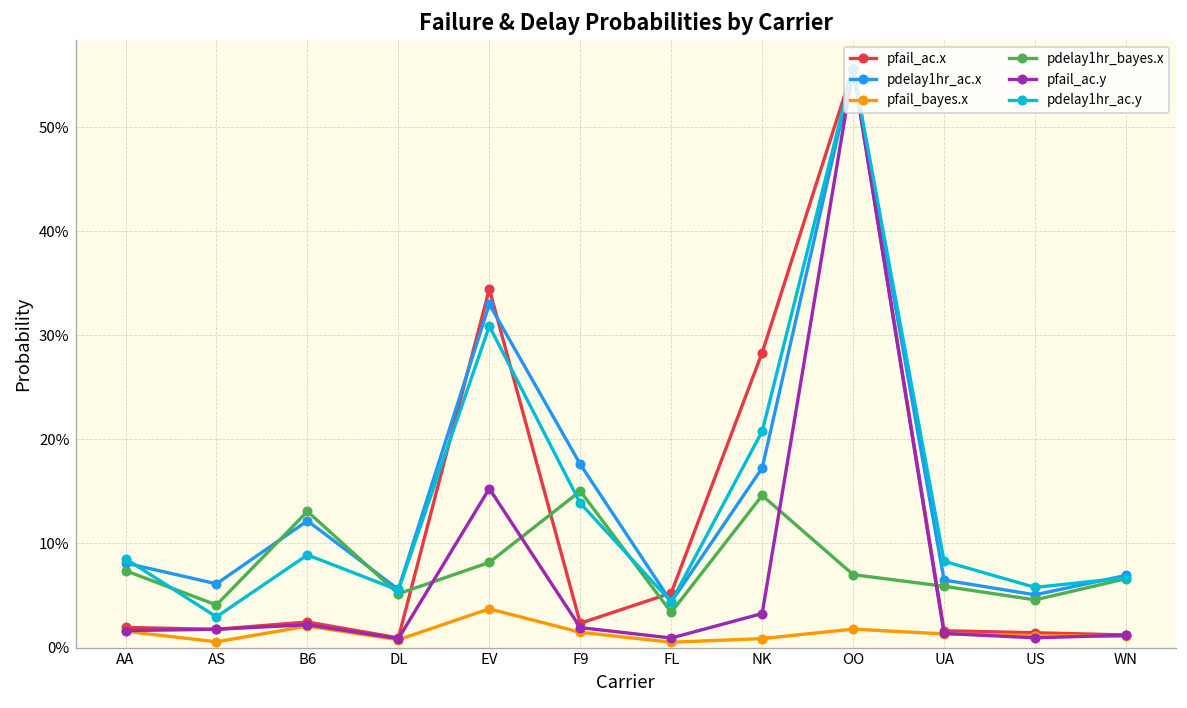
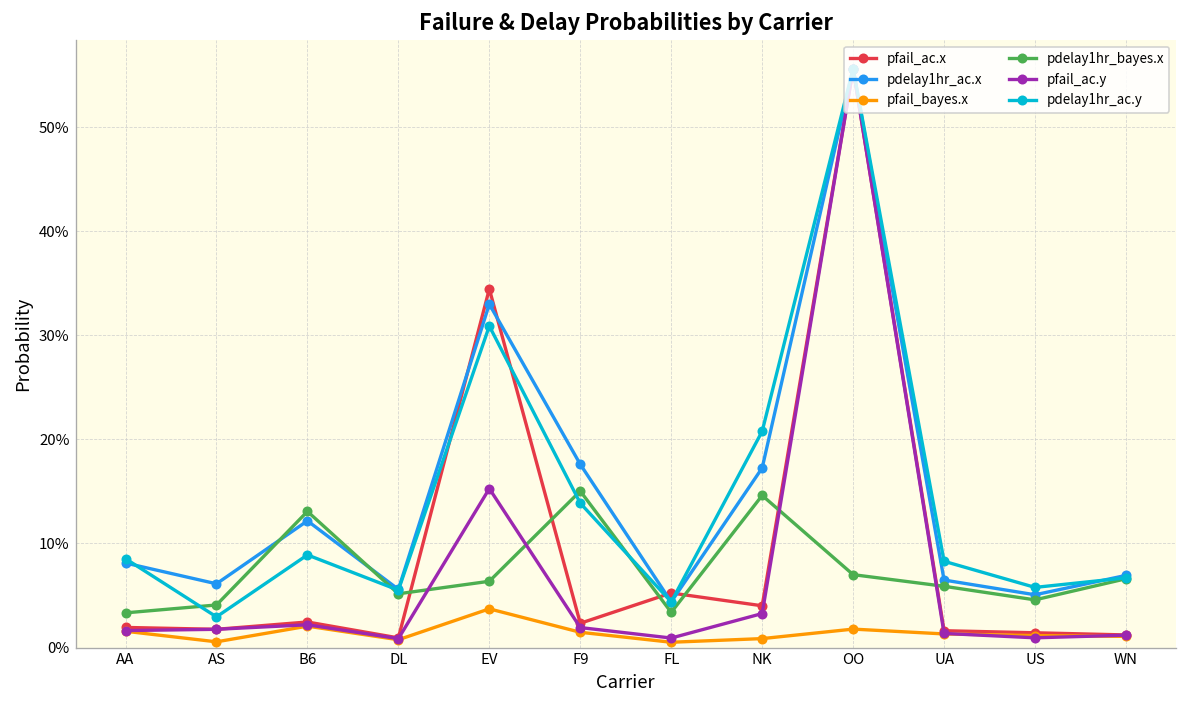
pdelay1hr_bayes.x, AA: 7% -> 3%
pdelay1hr_bayes.x, EV: 8% -> 6%
pfail_ac.x, NK: 28% -> 4%
